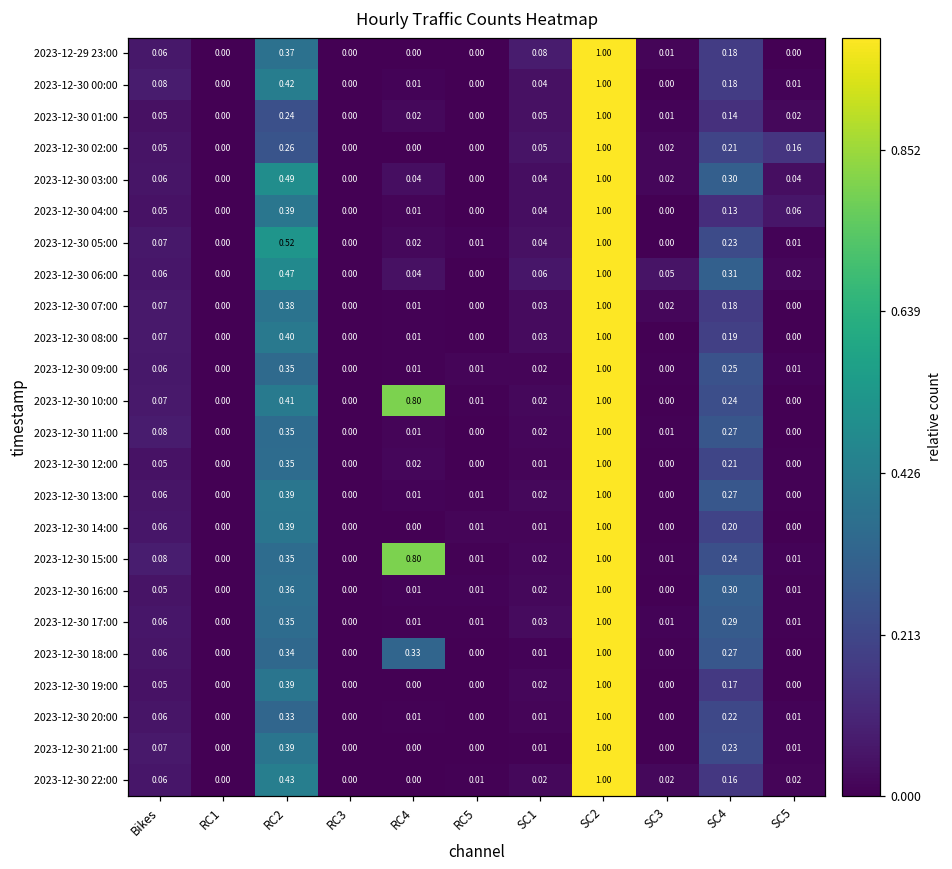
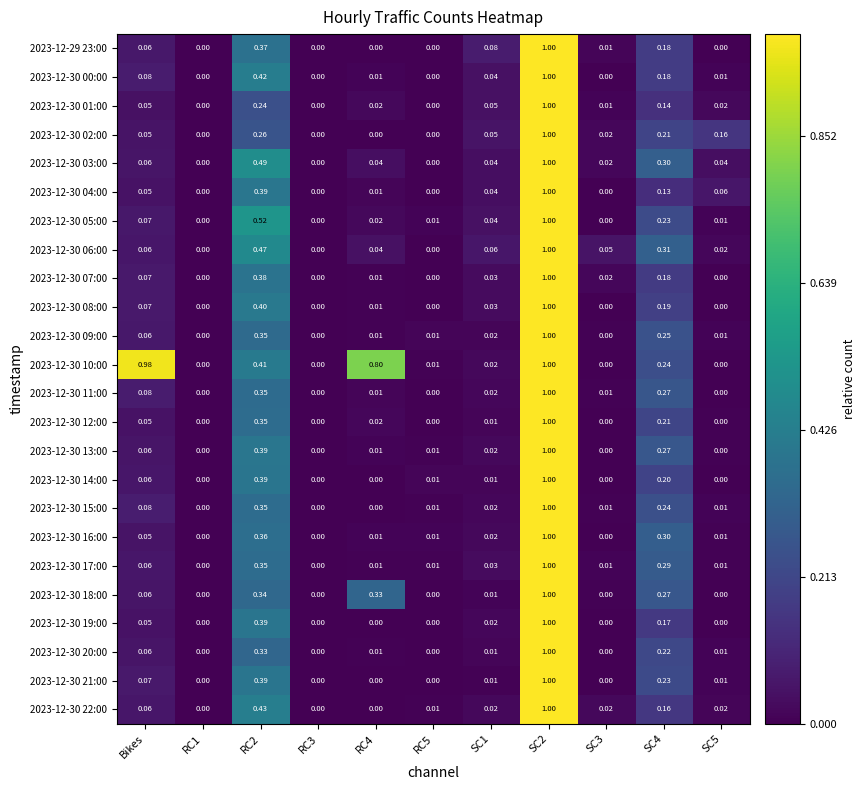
2023-12-30 10:00, Bikes: 0.07 -> 0.98
2023-12-30 15:00, RC4: 0.80 -> 0.00
